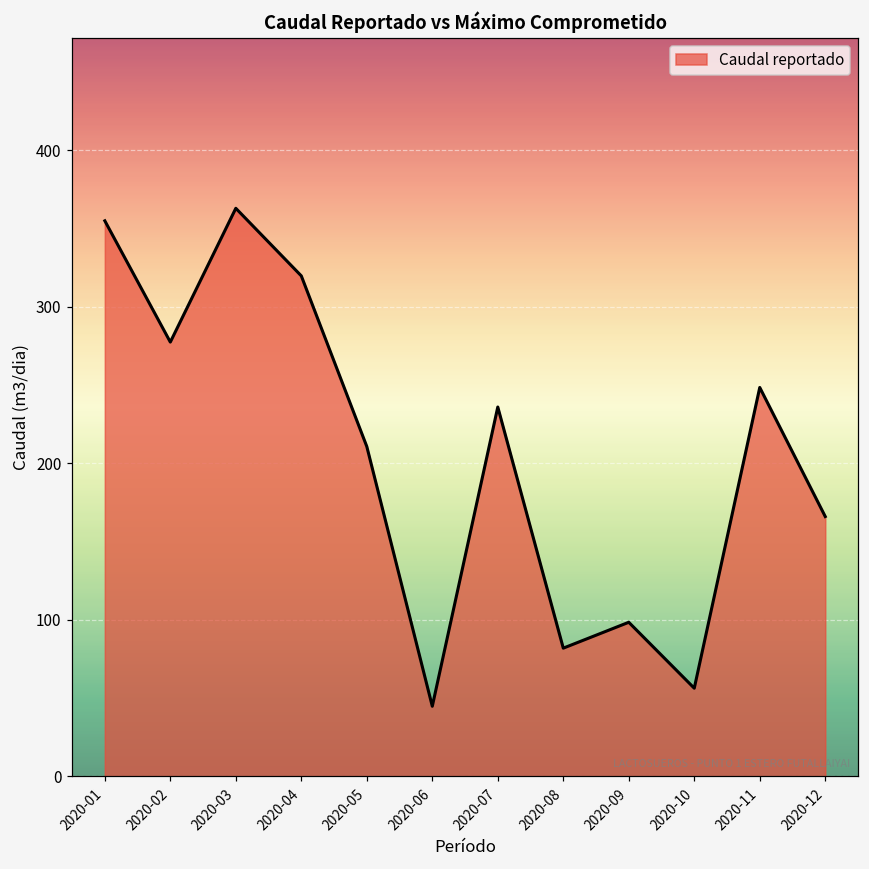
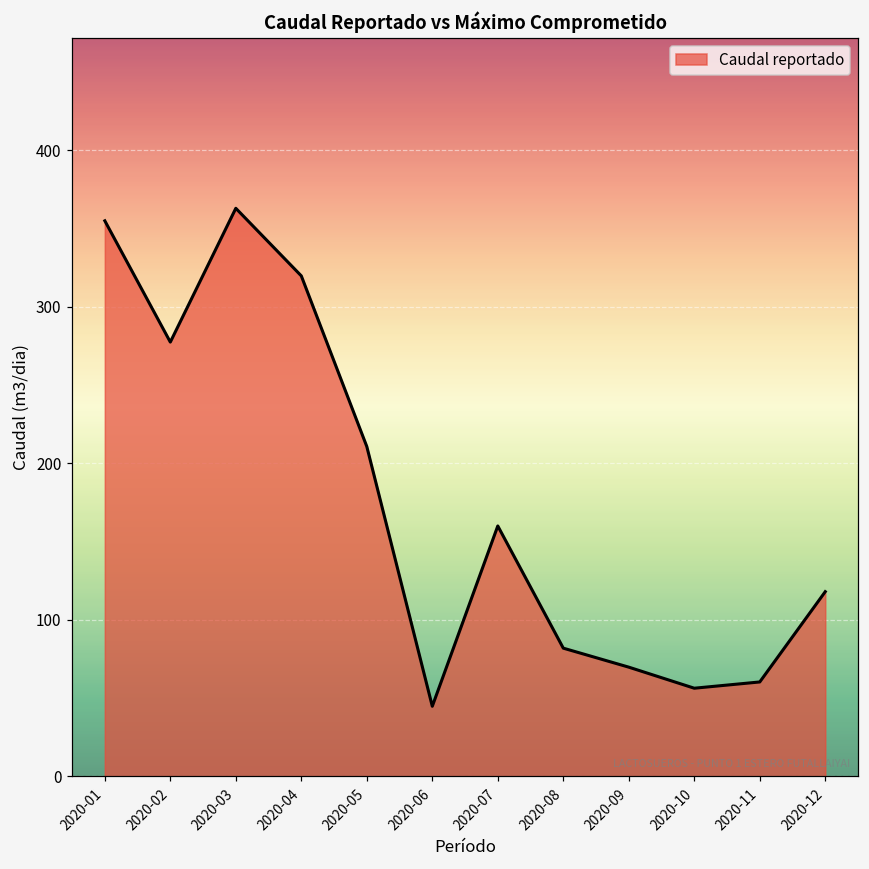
2020-07: 236 -> 160
2020-09: 98 -> 70
2020-11: 249 -> 60
2020-12: 166 -> 118
